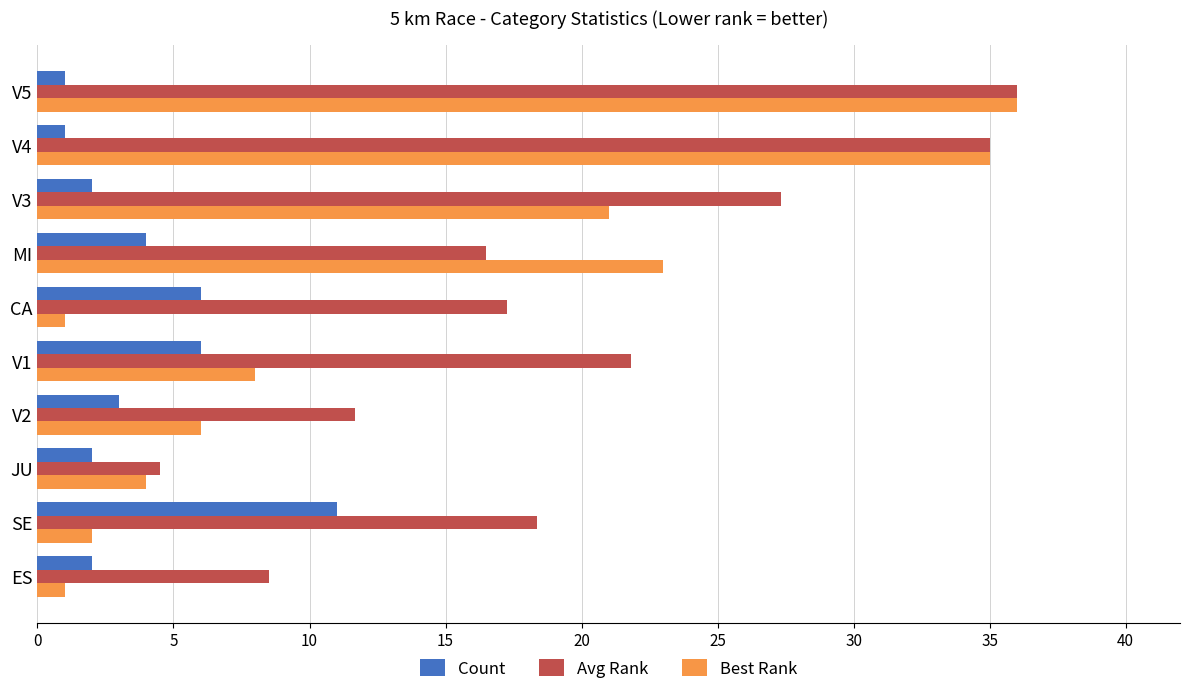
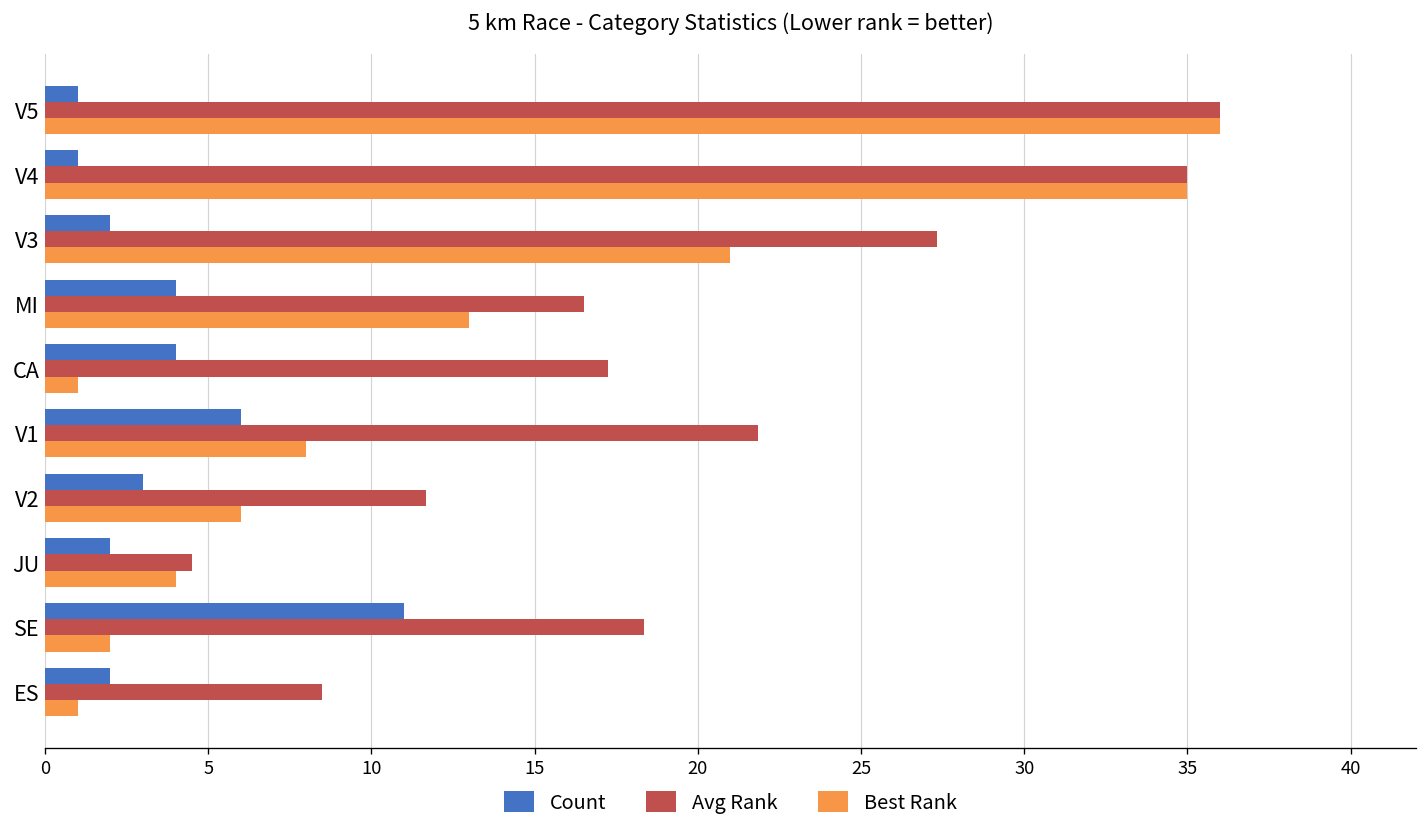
Best Rank, MI: 23 -> 13
Count, CA: 6 -> 4
